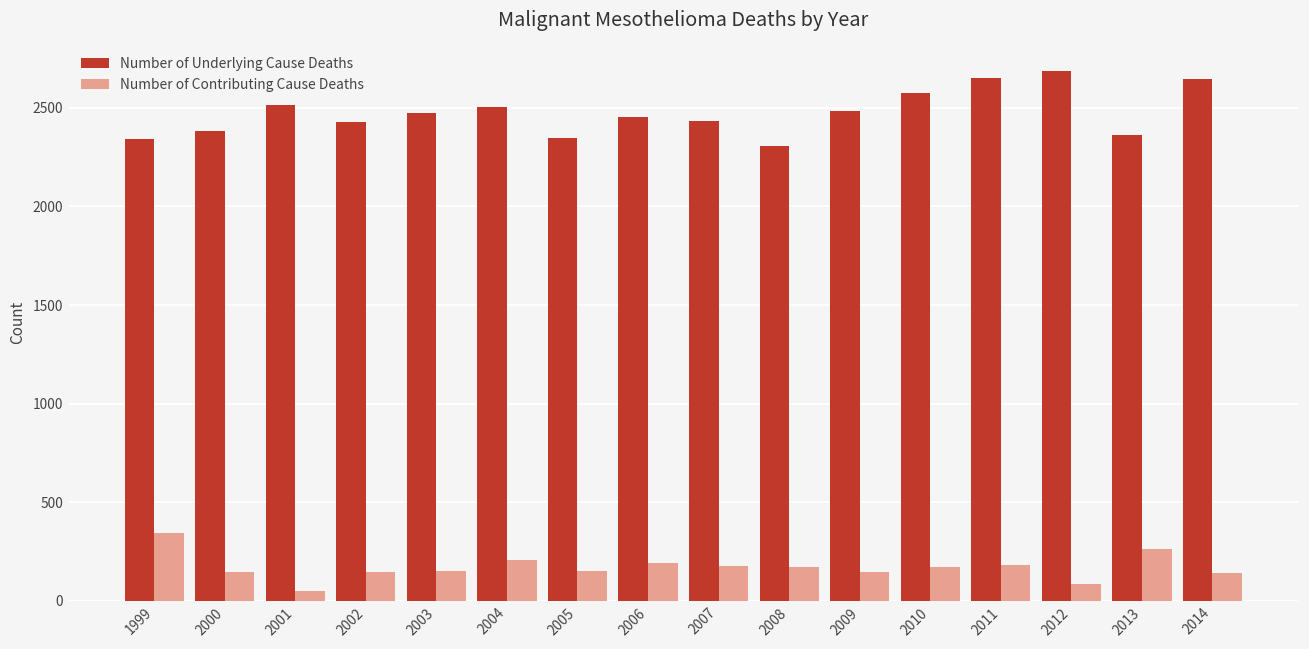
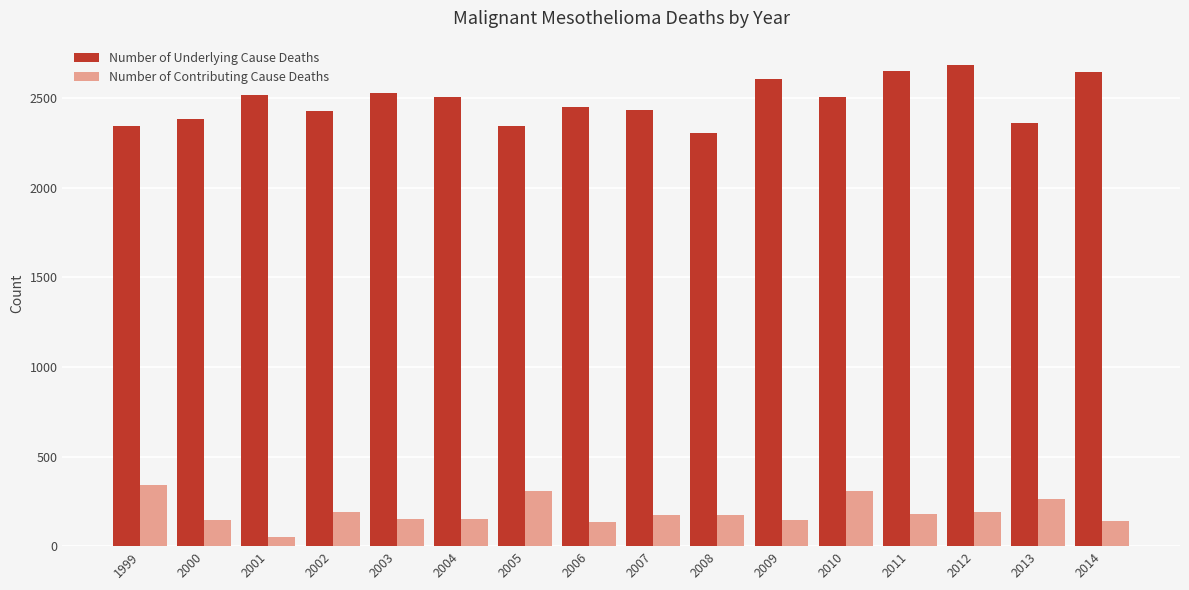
Number of Contributing Cause Deaths, 2002: 140 -> 190
Number of Underlying Cause Deaths, 2003: 2480 -> 2530
Number of Contributing Cause Deaths, 2004: 210 -> 150
Number of Contributing Cause Deaths, 2005: 150 -> 310
Number of Contributing Cause Deaths, 2006: 190 -> 140
Number of Underlying Cause Deaths, 2009: 2490 -> 2610
Number of Underlying Cause Deaths, 2010: 2570 -> 2500
Number of Contributing Cause Deaths, 2010: 170 -> 310
Number of Contributing Cause Deaths, 2012: 80 -> 190
